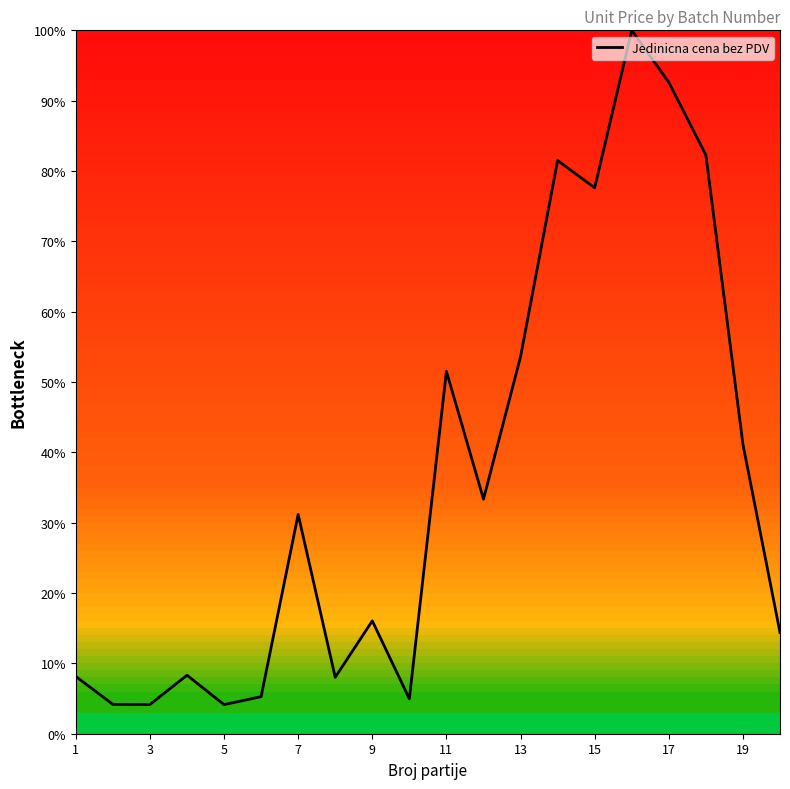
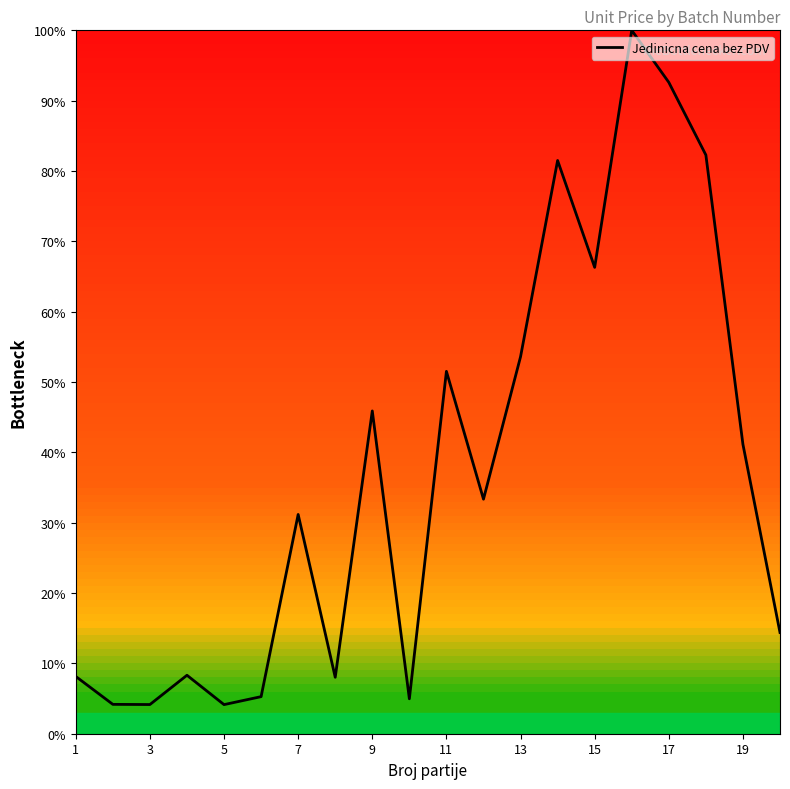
Jedinicna cena bez PDV, 9: 16% -> 46%
Jedinicna cena bez PDV, 15: 78% -> 66%
